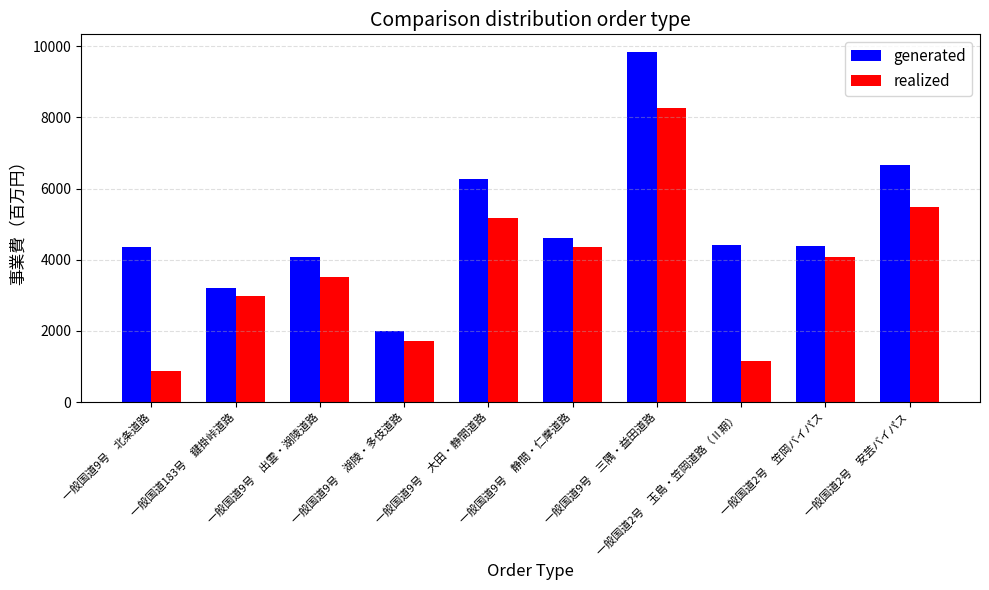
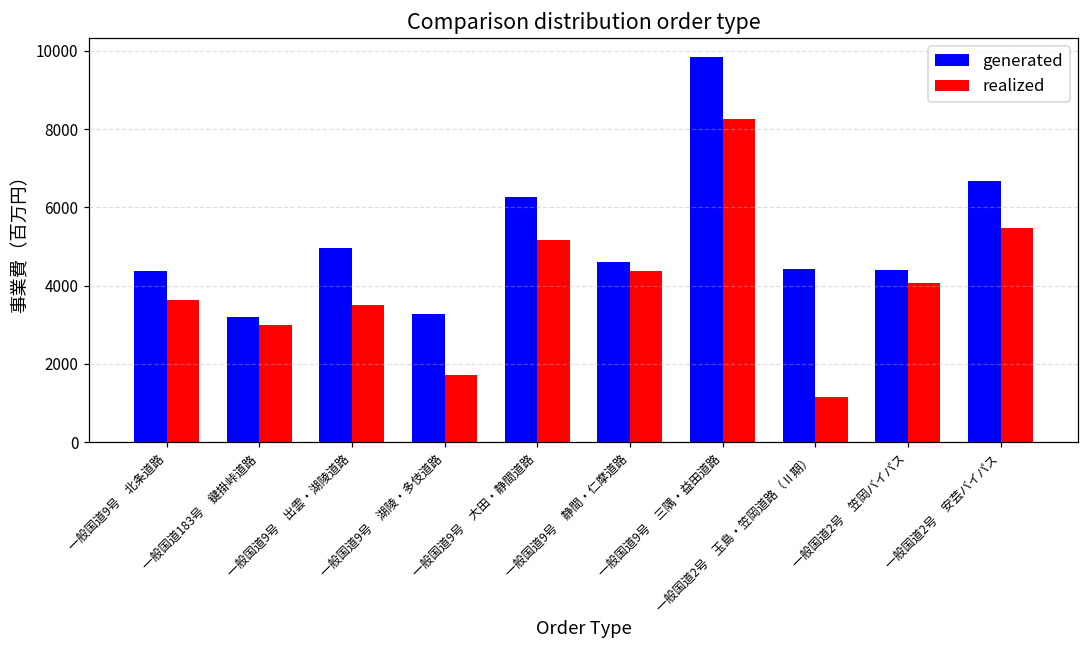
realized, 一般国道9号 北条道路: 900 -> 3600
generated, 一般国道9号 出雲・湖陵道路: 4100 -> 5000
generated, 一般国道9号 湖陵・多伎道路: 2000 -> 3300
